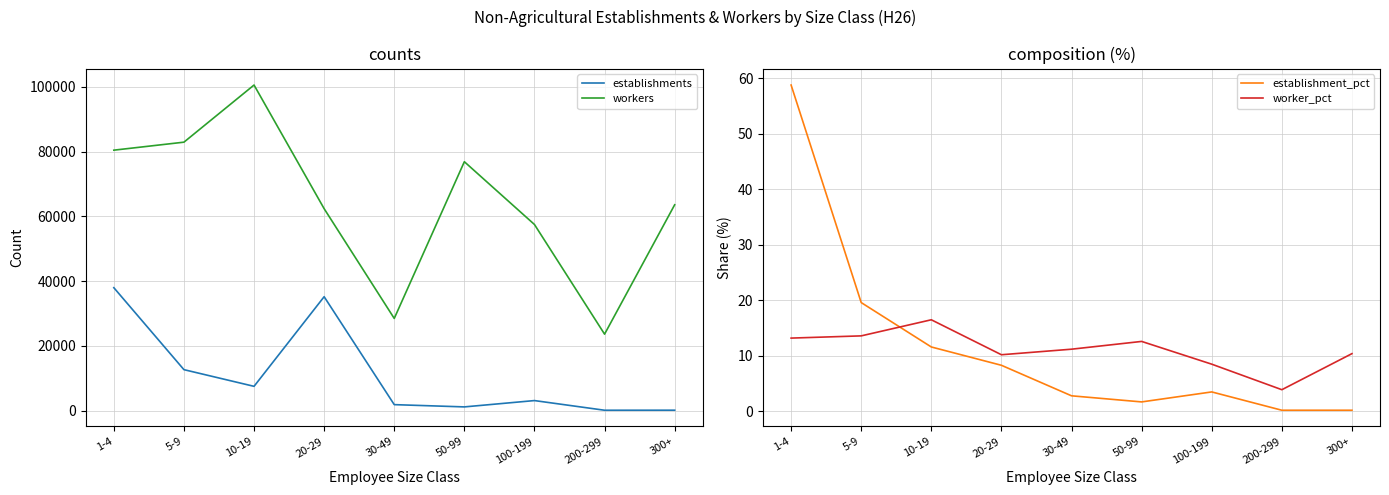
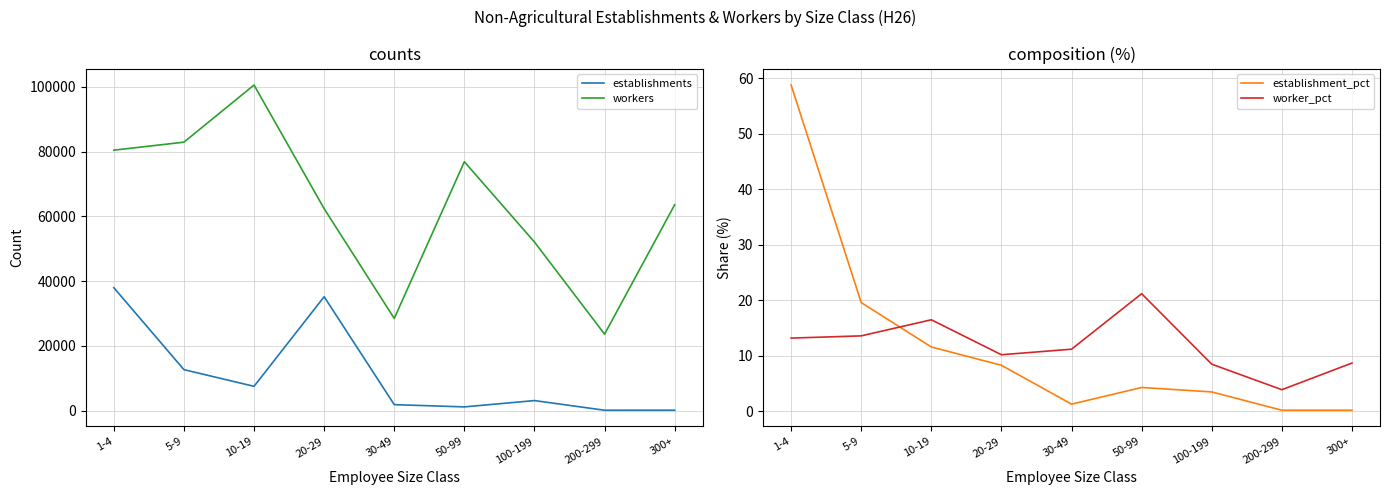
counts, workers, 100-199: 57000 -> 52000
composition (%), establishment_pct, 30-49: 3 -> 1
composition (%), establishment_pct, 50-99: 2 -> 4
composition (%), worker_pct, 50-99: 13 -> 21
composition (%), worker_pct, 300+: 10 -> 9
